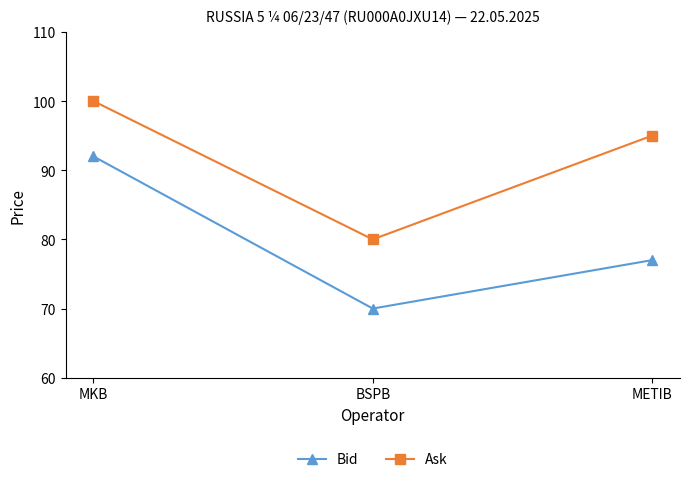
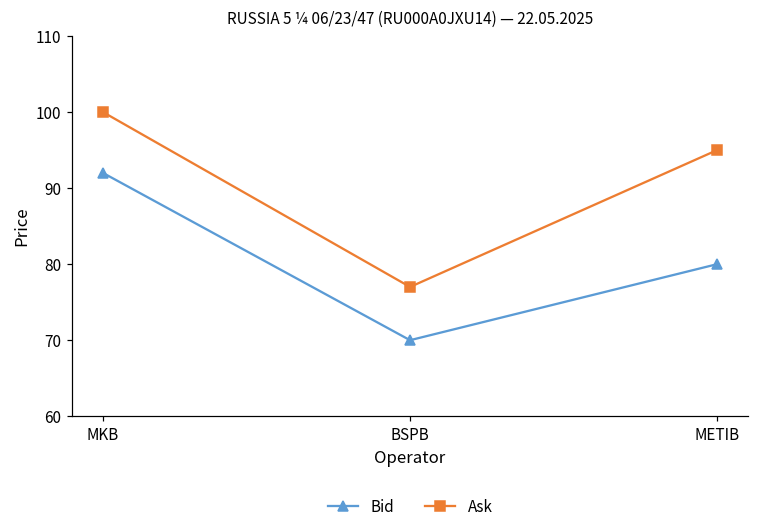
Ask, BSPB: 80 -> 77
Bid, METIB: 77 -> 80
